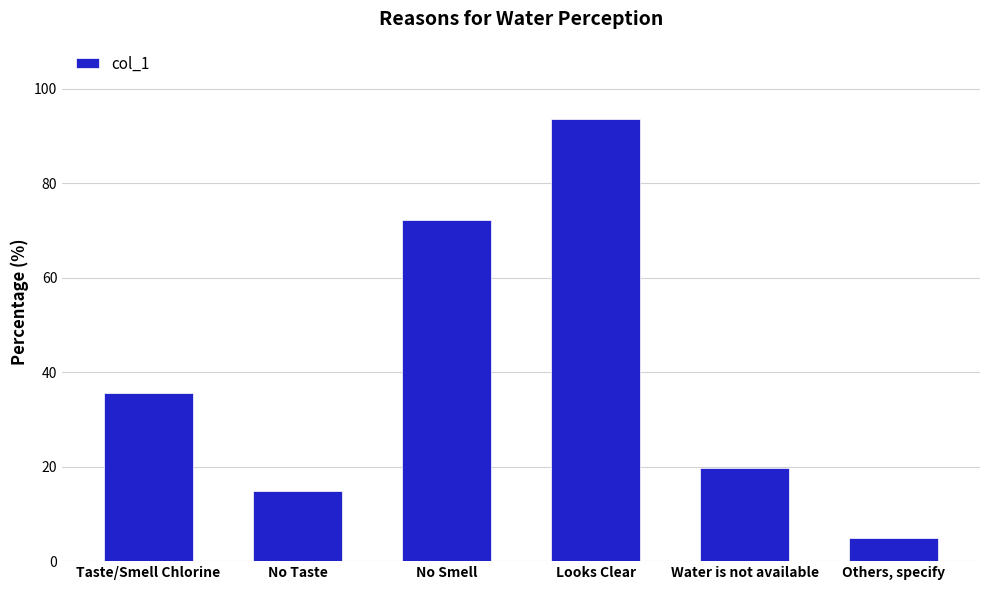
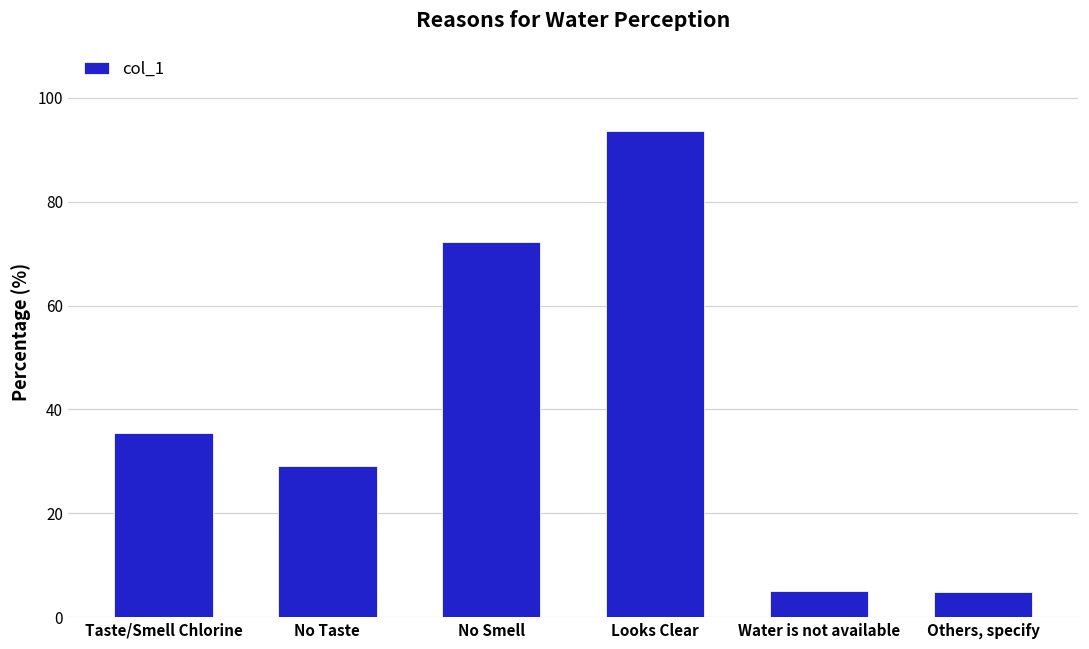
No Taste: 15 -> 29
Water is not available: 20 -> 5
